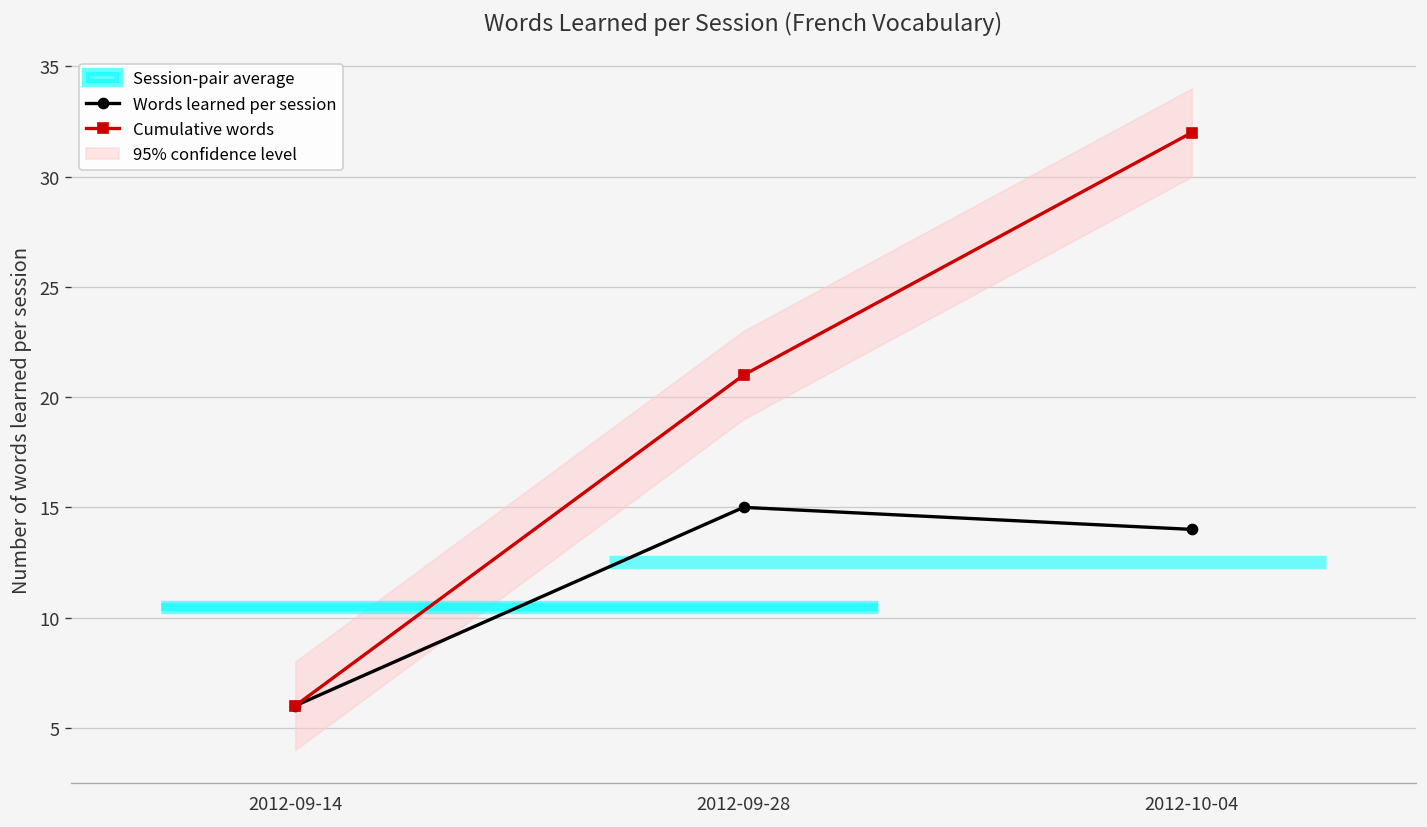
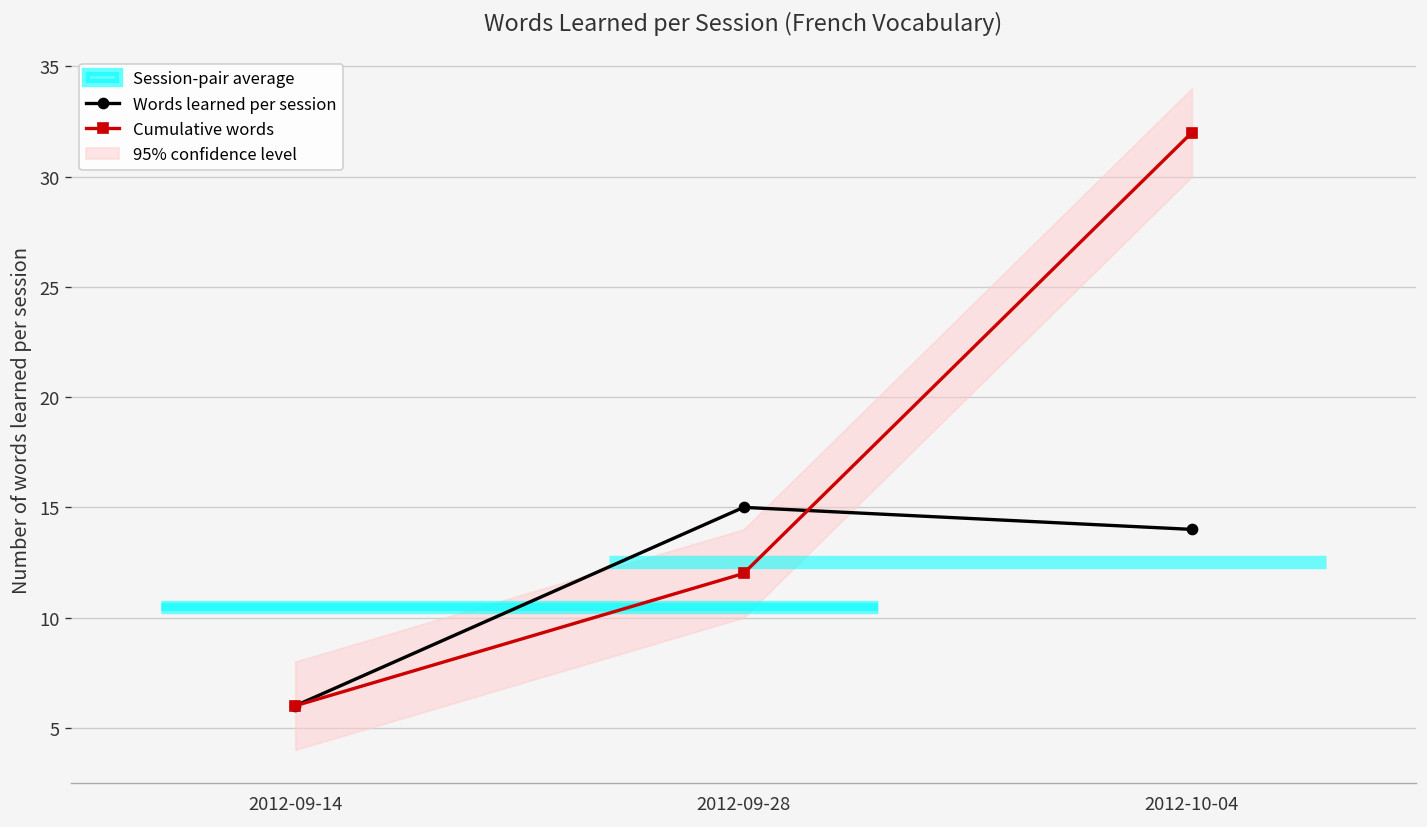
Cumulative words, 2012-09-28: 21 -> 12
